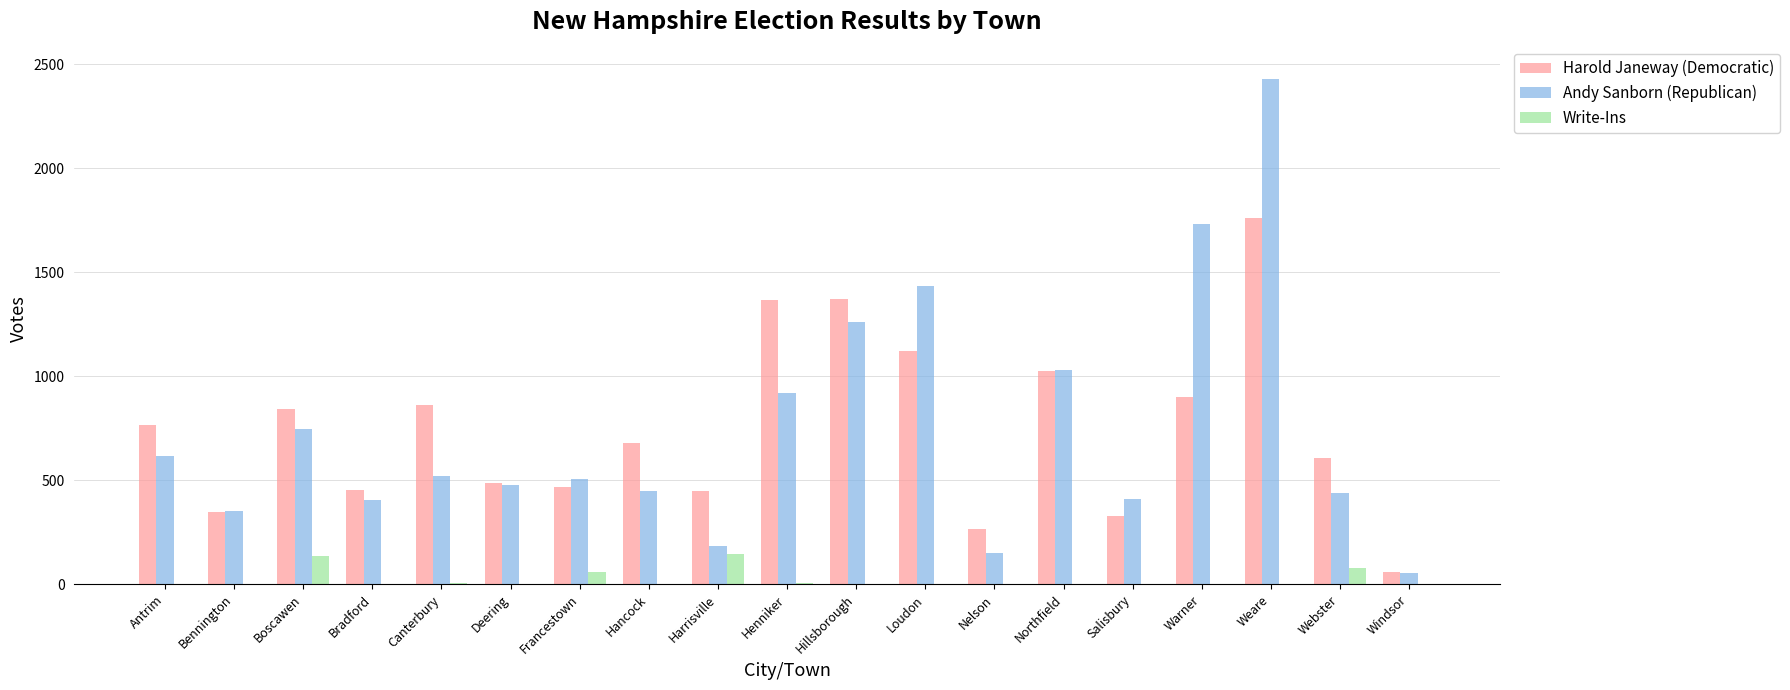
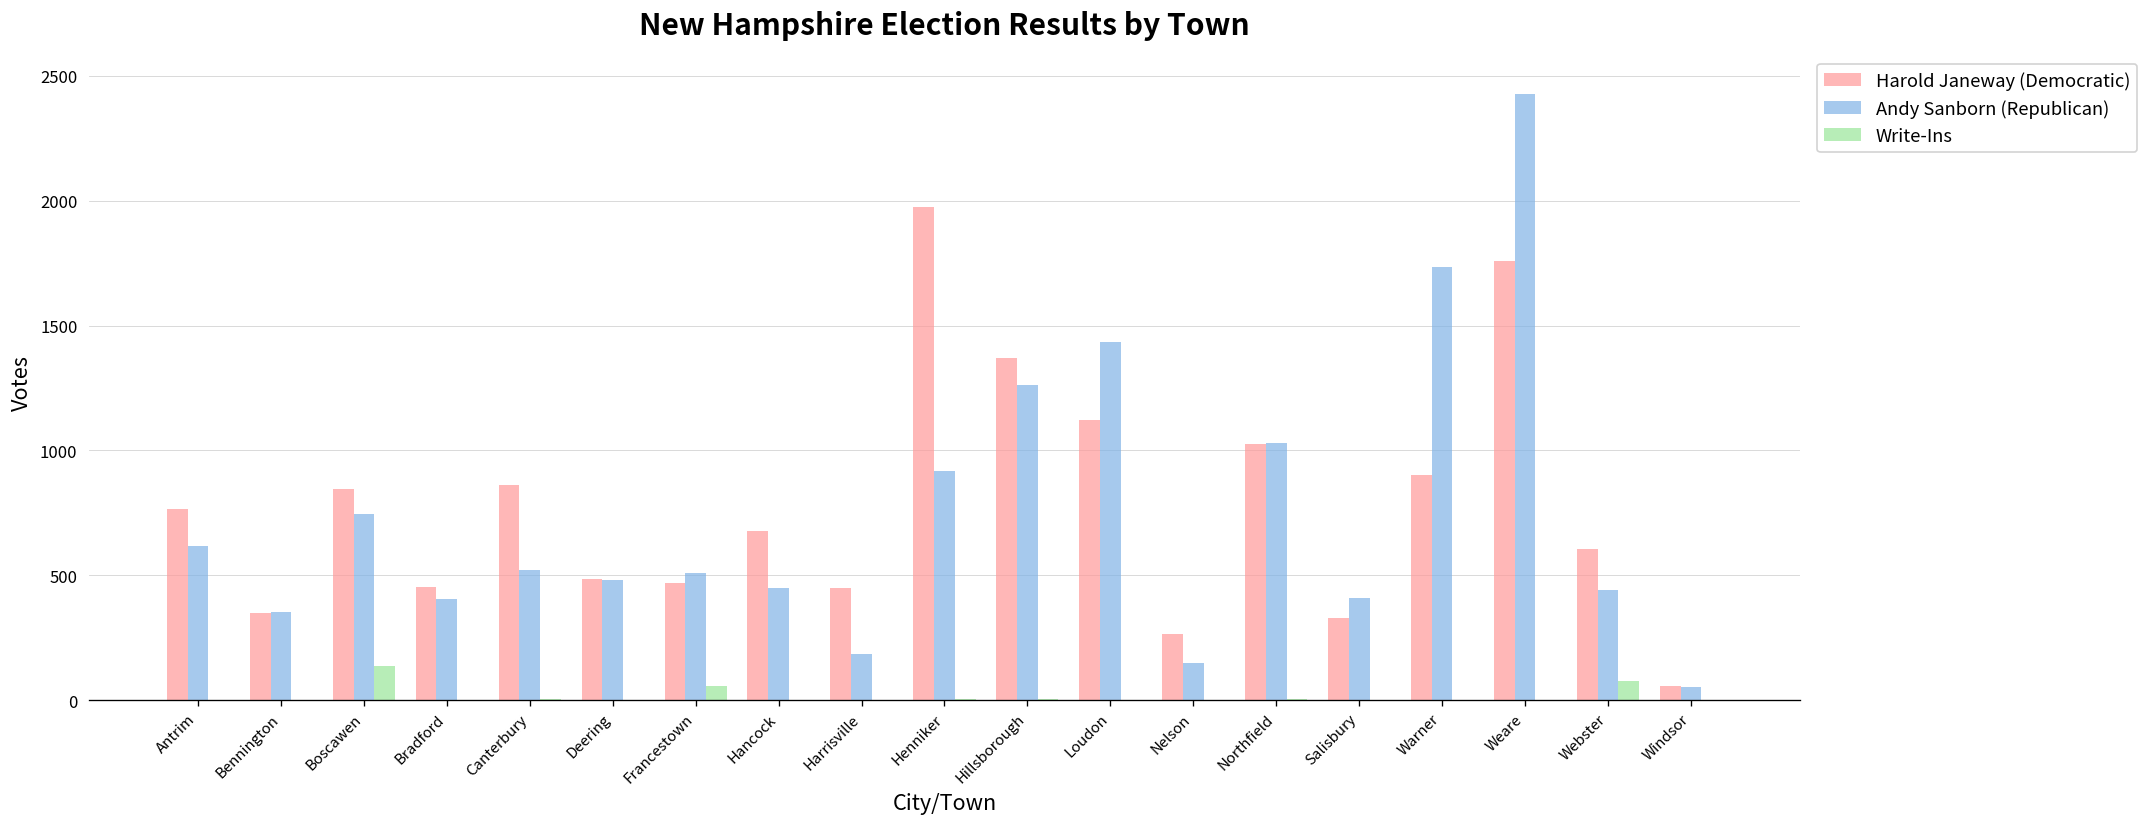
Write-Ins, Harrisville: 140 -> 0
Harold Janeway (Democratic), Henniker: 1360 -> 1980
